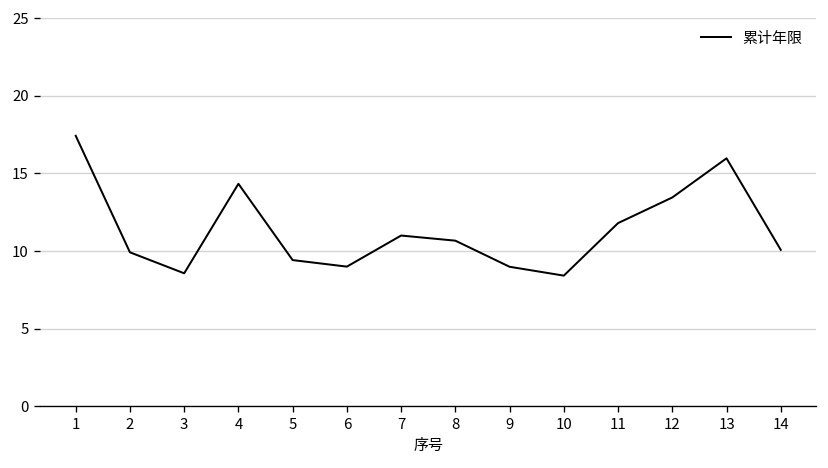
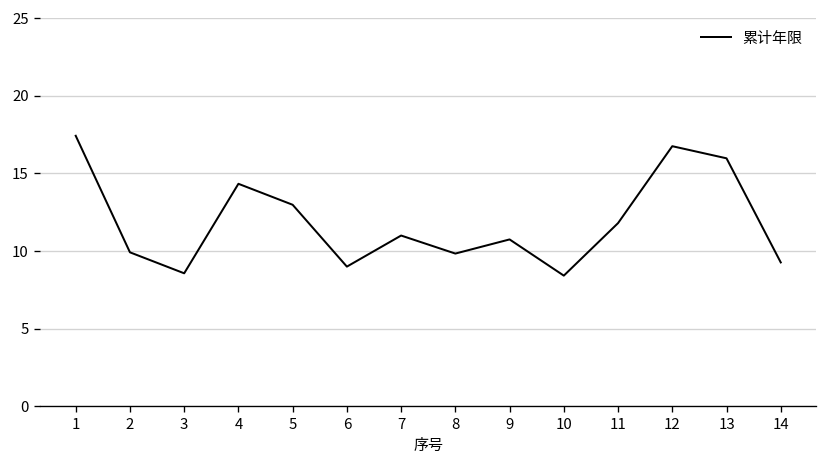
5: 9.4 -> 13.0
8: 10.7 -> 9.8
9: 9.0 -> 10.8
12: 13.5 -> 16.8
14: 10.1 -> 9.3
